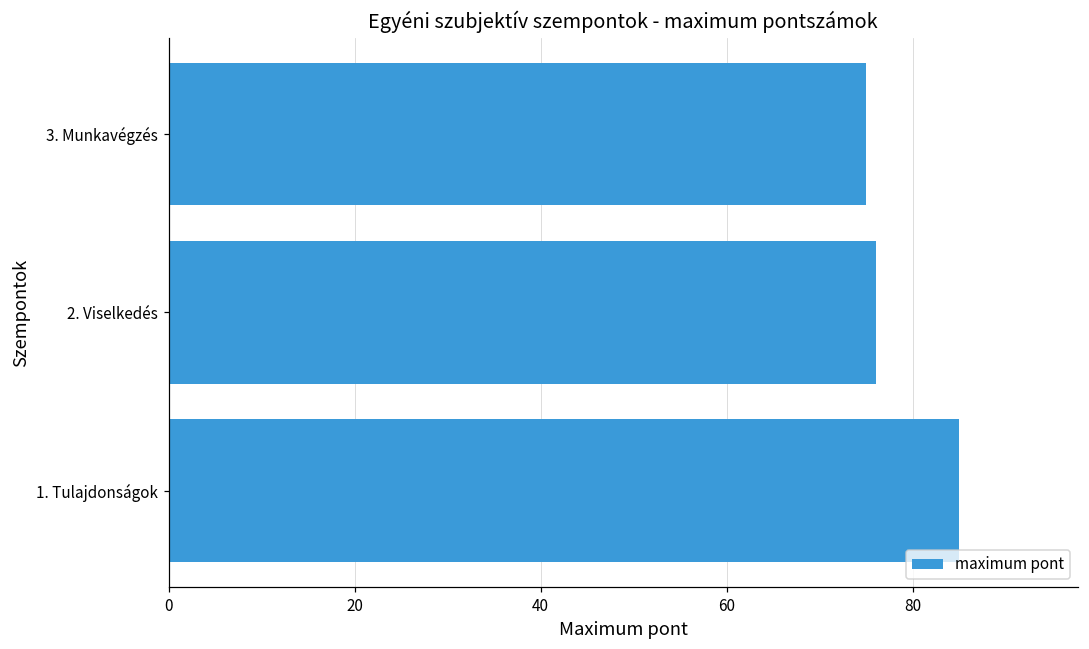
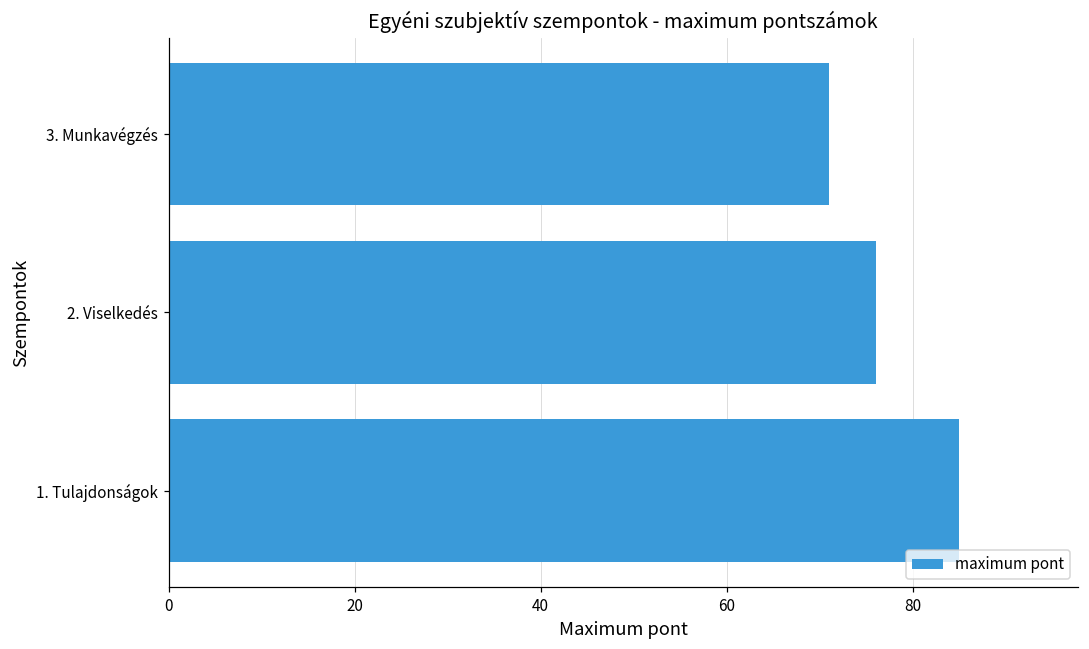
3. Munkavégzés: 75 -> 71
